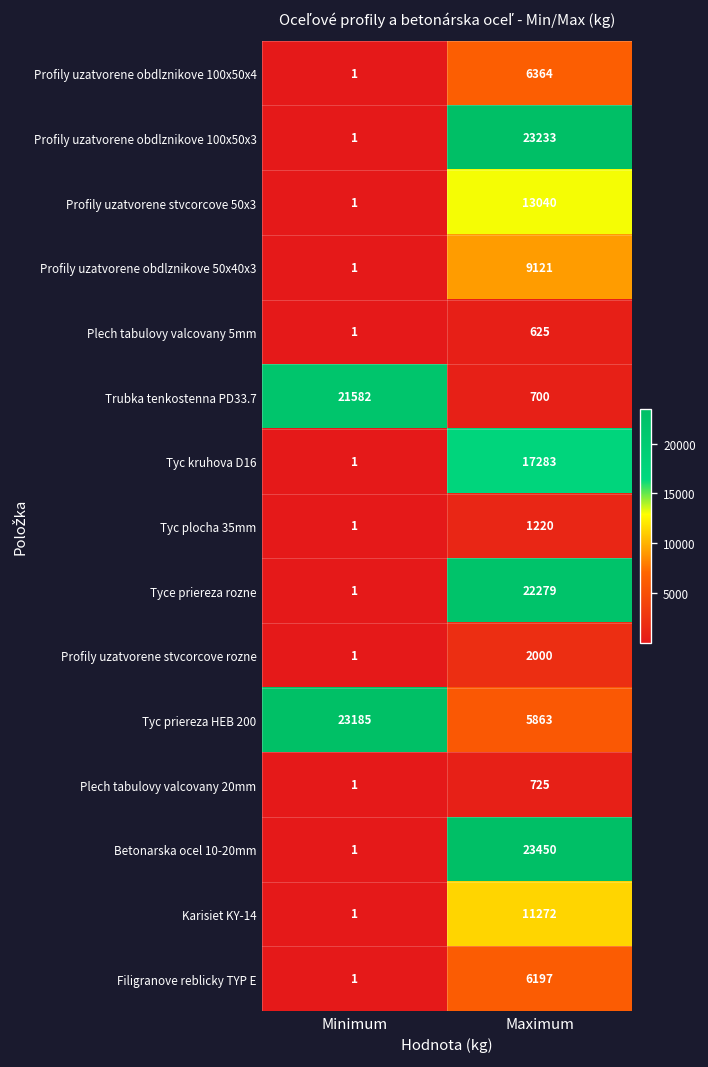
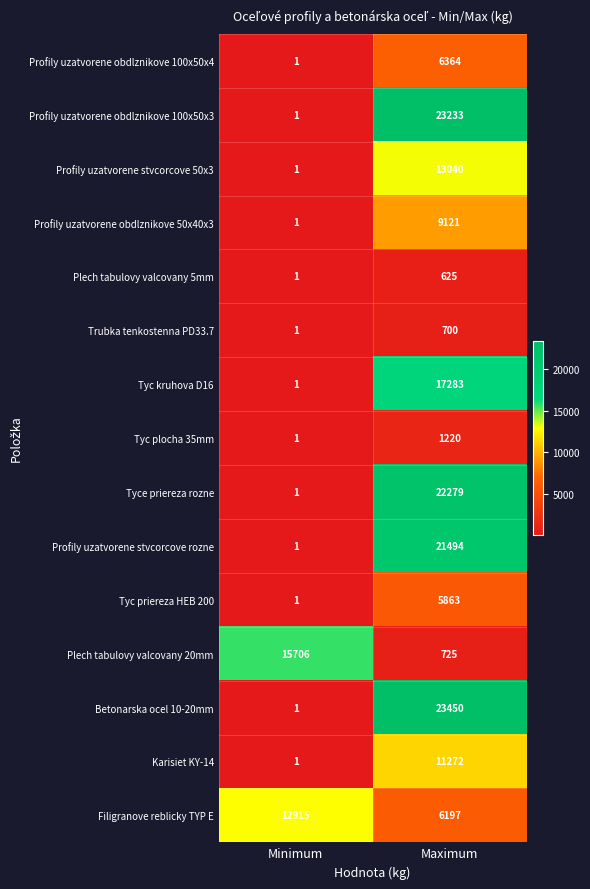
Trubka tenkostenna PD33.7, Minimum: 21582 -> 1
Profily uzatvorene stvcorcove rozne, Maximum: 2000 -> 21494
Tyc priereza HEB 200, Minimum: 23185 -> 1
Plech tabulovy valcovany 20mm, Minimum: 1 -> 15706
Filigranove reblicky TYP E, Minimum: 1 -> 12915
